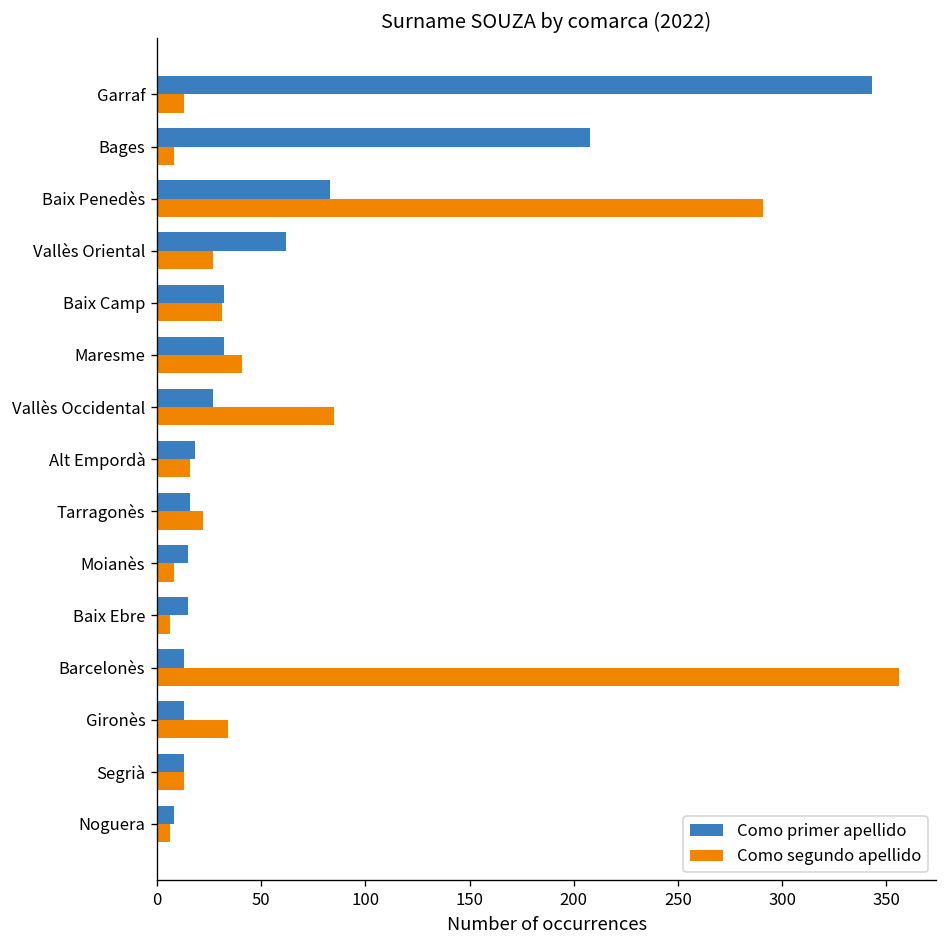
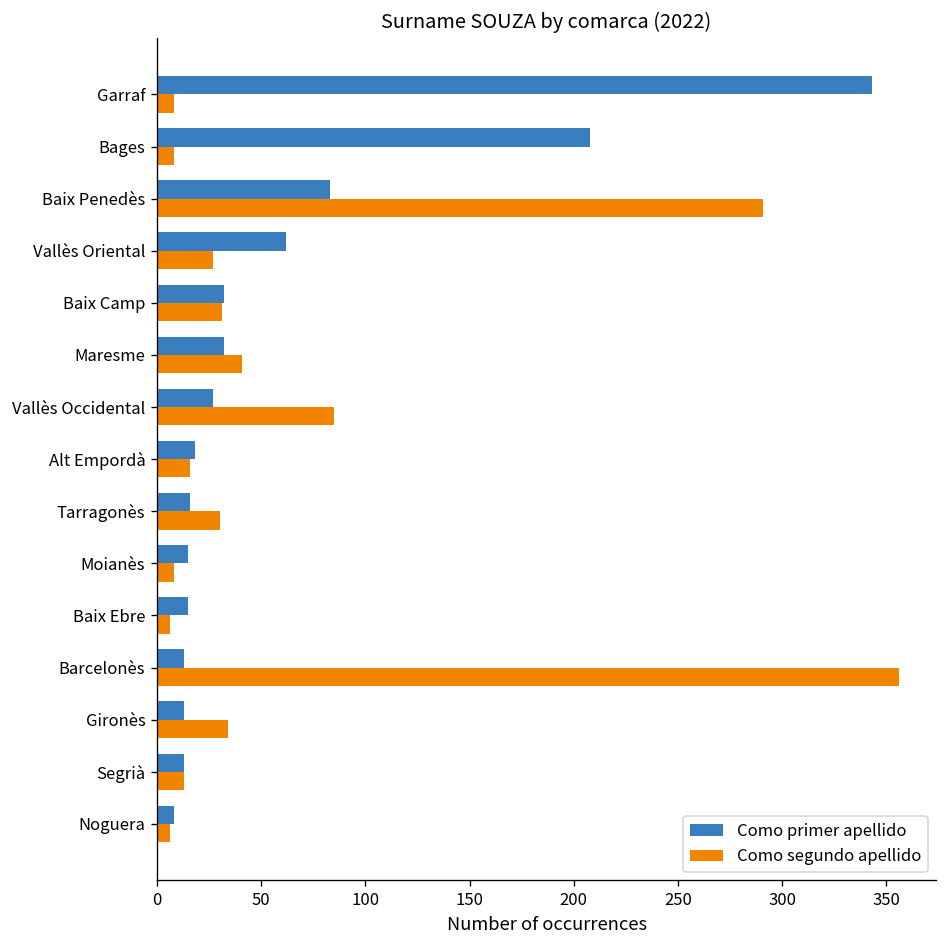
Como segundo apellido, Garraf: 13 -> 8
Como segundo apellido, Tarragonès: 22 -> 30
